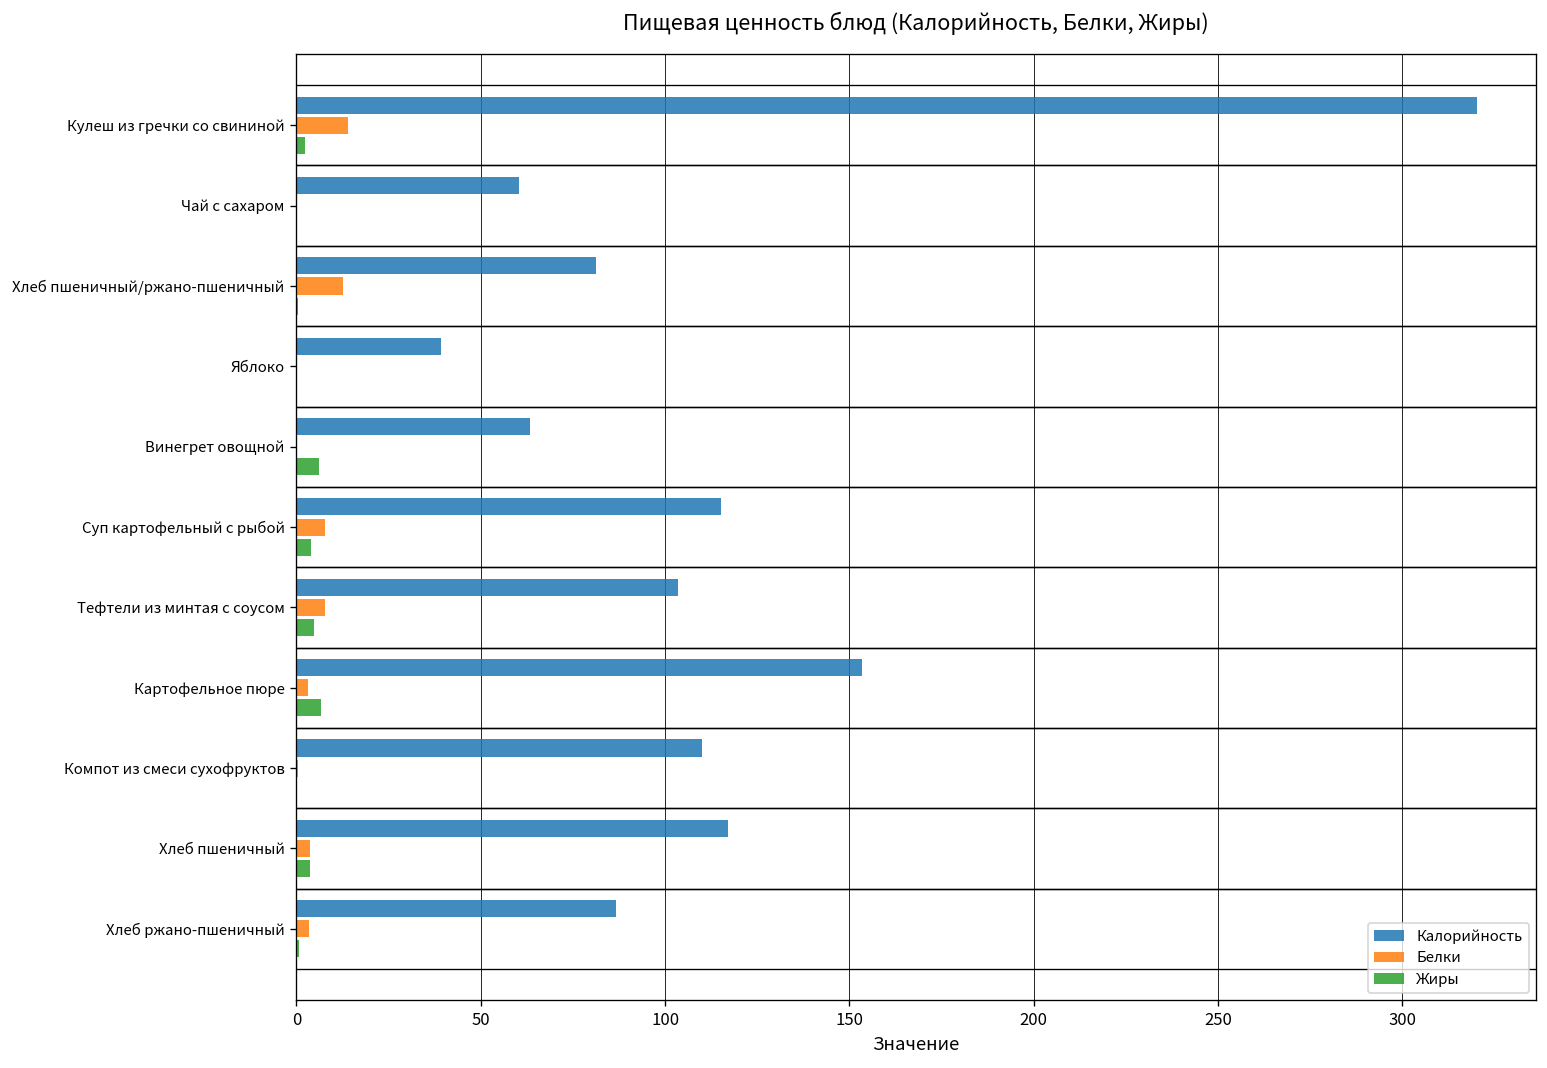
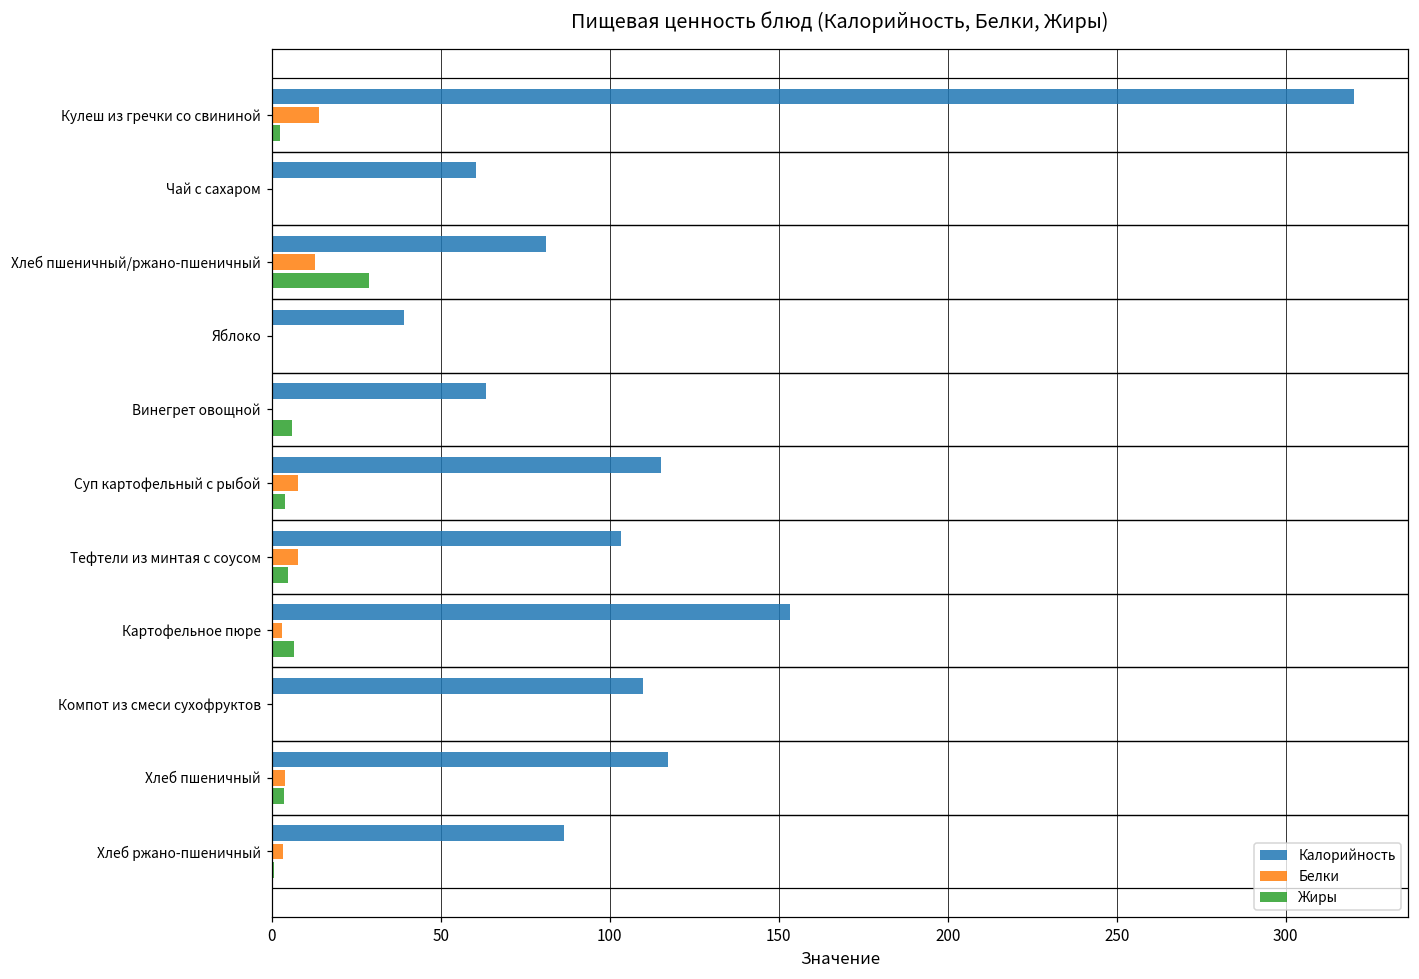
Жиры, Хлеб пшеничный/ржано-пшеничный: 0 -> 29
